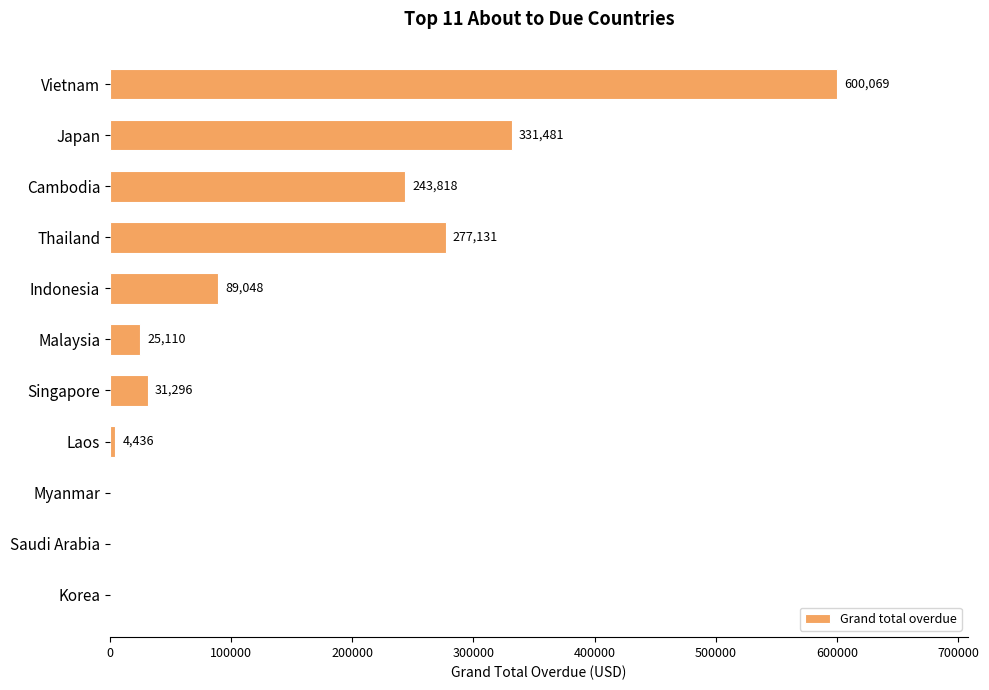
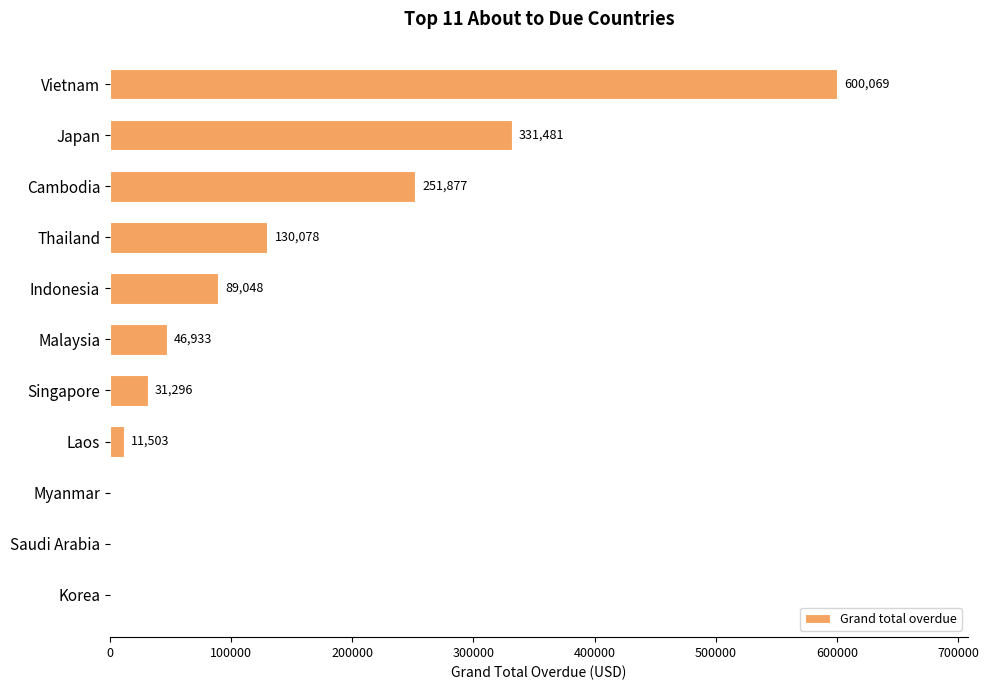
Cambodia: 243,818 -> 251,877
Thailand: 277,131 -> 130,078
Malaysia: 25,110 -> 46,933
Laos: 4,436 -> 11,503
